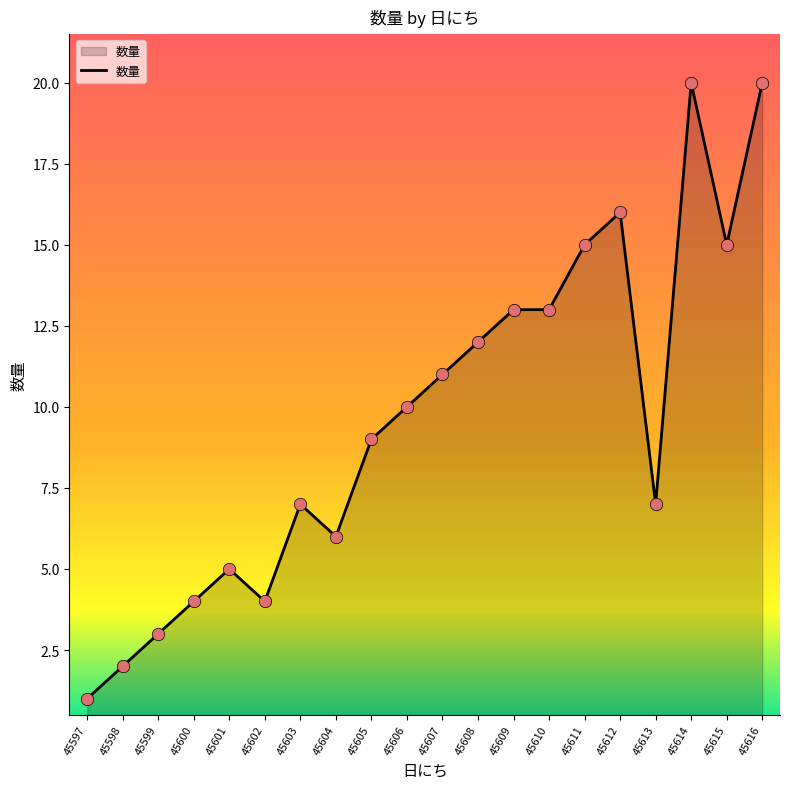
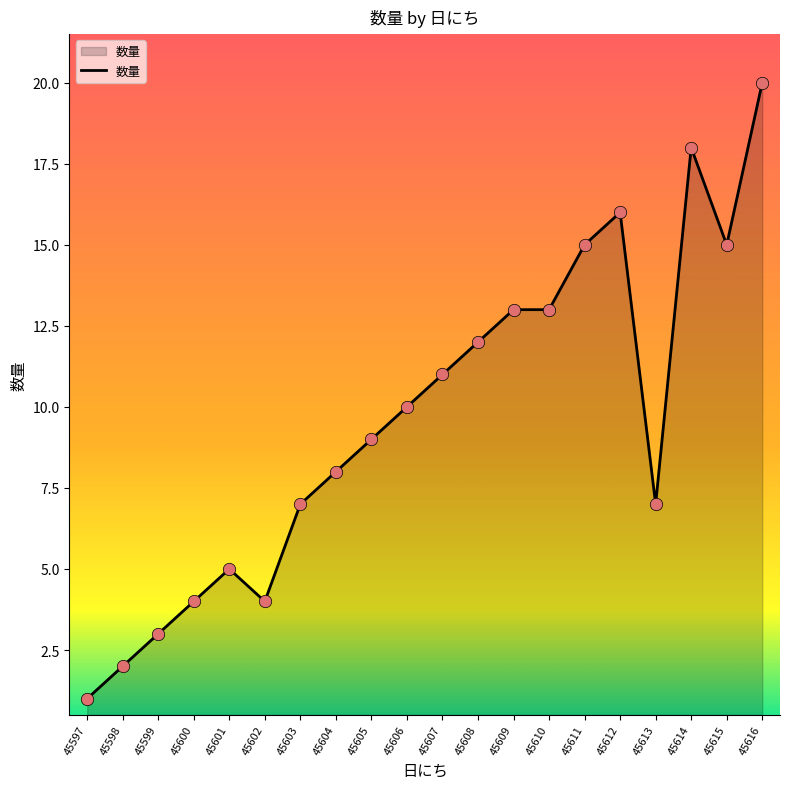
45604: 6 -> 8
45614: 20 -> 18
